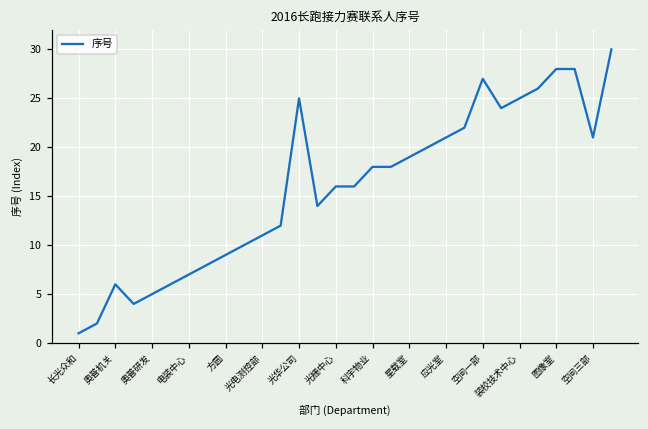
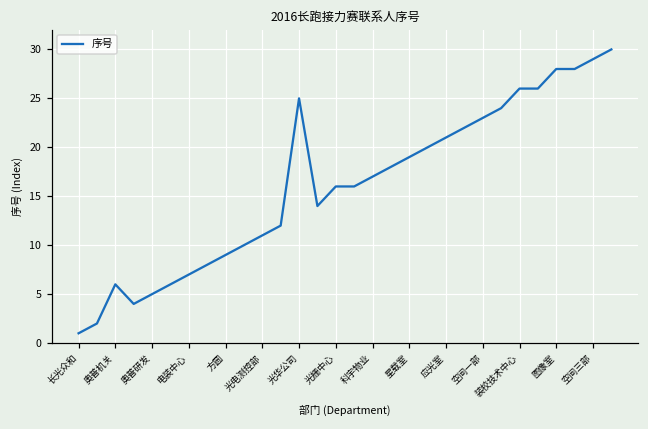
科宇物业: 18 -> 17
空间一部: 27 -> 23
装校技术中心: 25 -> 26
空间三部: 21 -> 29
